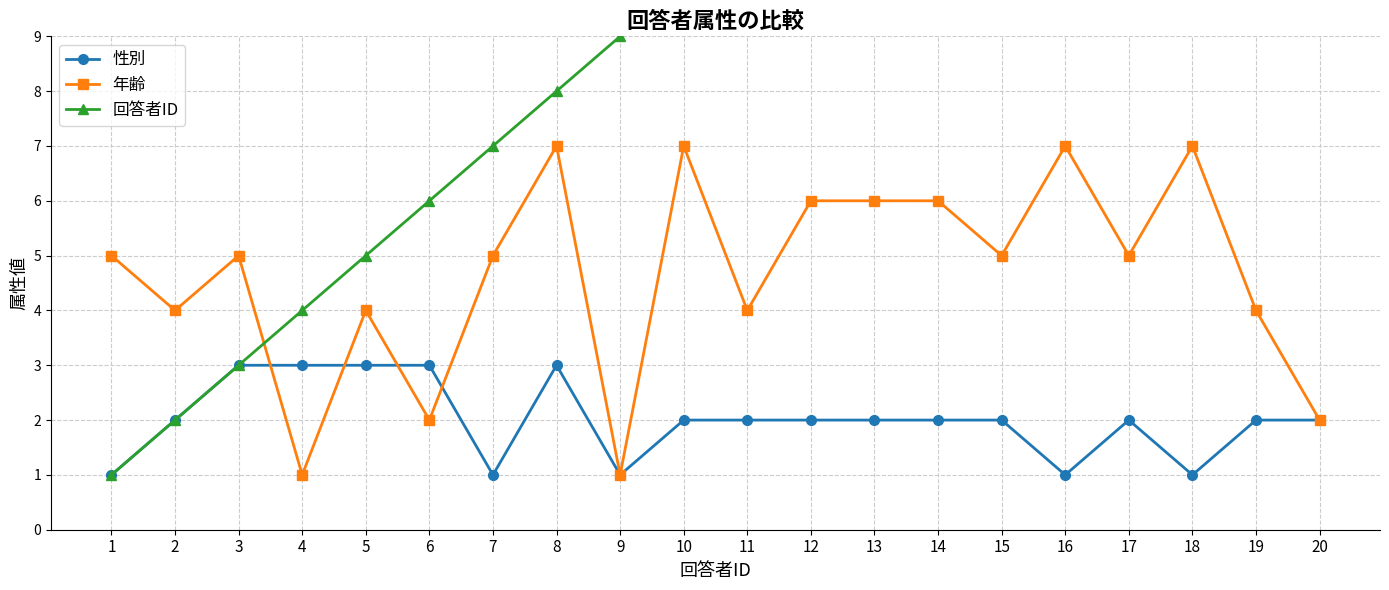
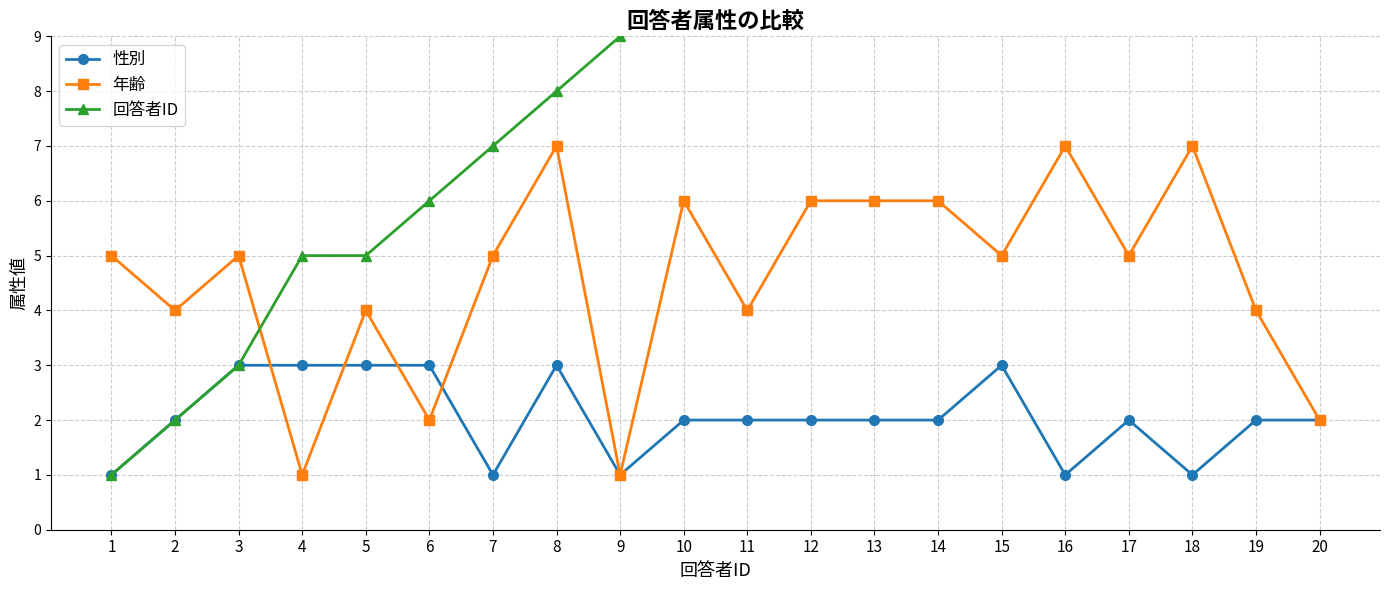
回答者ID, 4: 4 -> 5
年齢, 10: 7 -> 6
性別, 15: 2 -> 3
